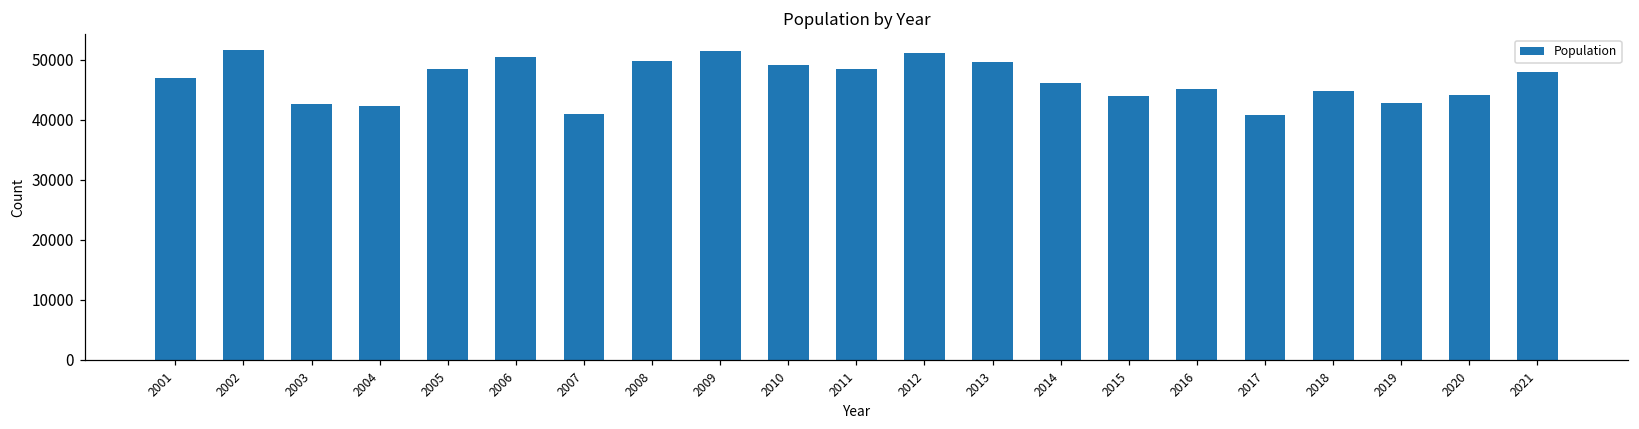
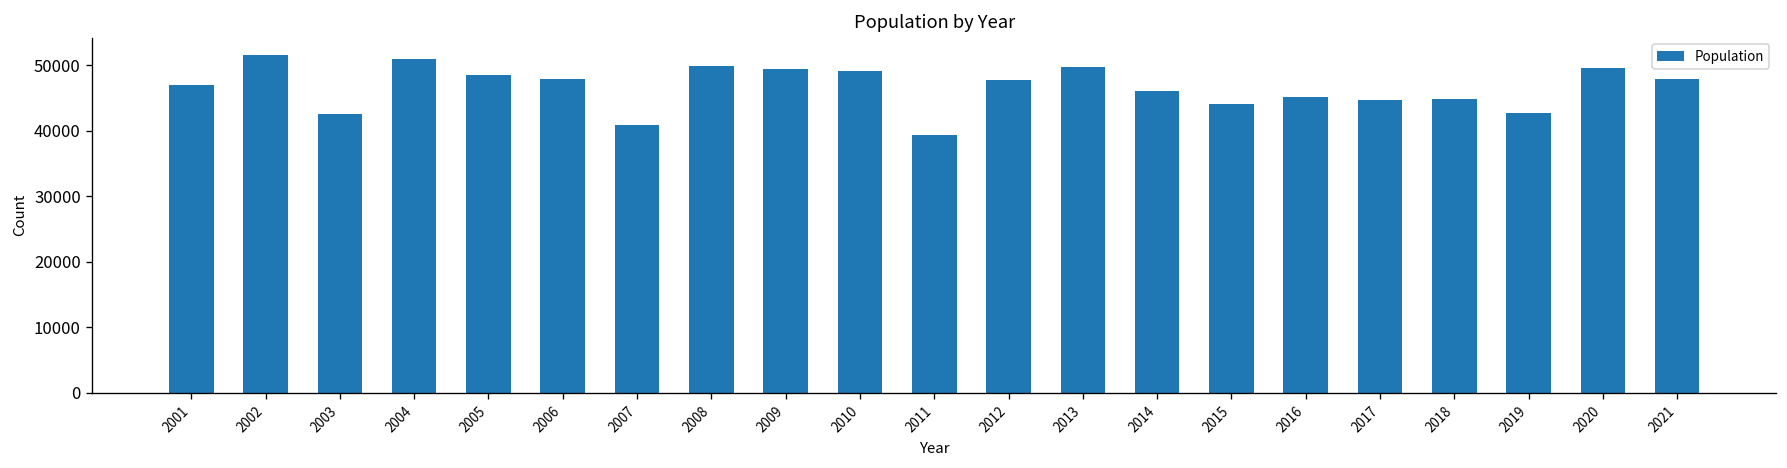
2004: 42000 -> 51000
2006: 50000 -> 48000
2009: 51000 -> 49000
2011: 48000 -> 39000
2012: 51000 -> 48000
2017: 41000 -> 45000
2020: 44000 -> 50000
